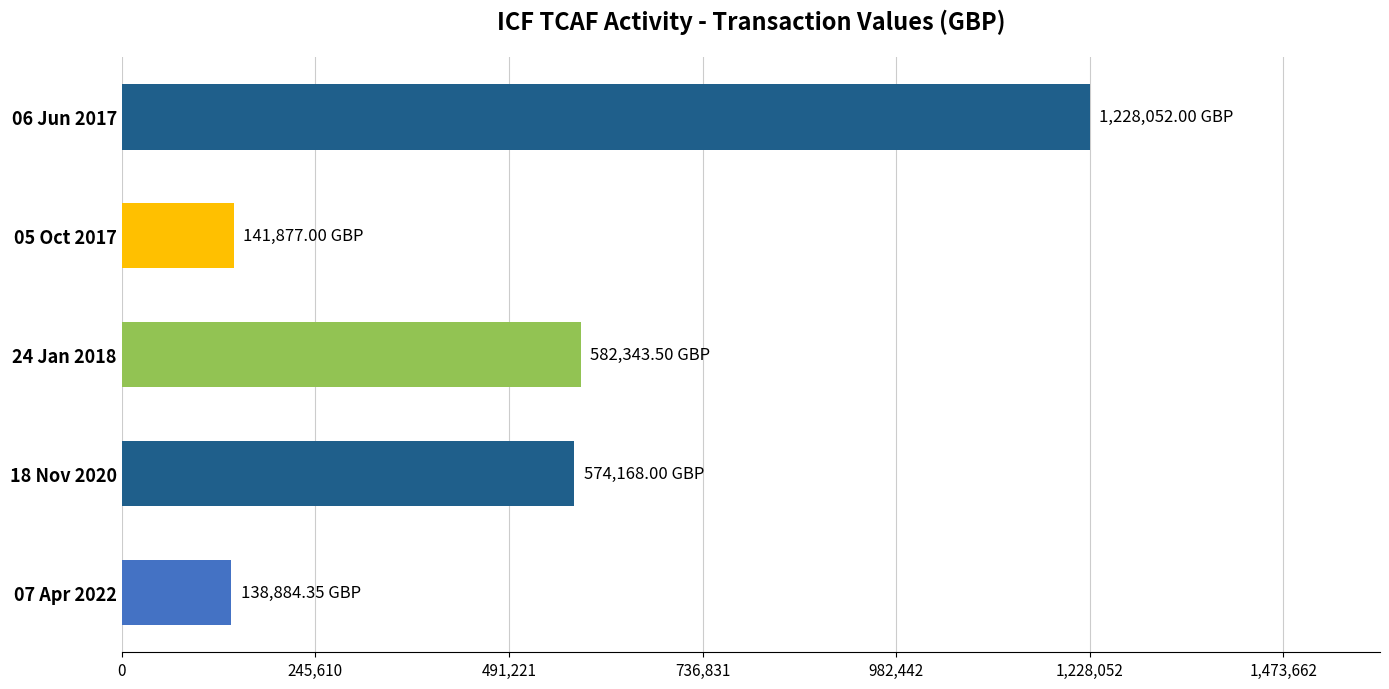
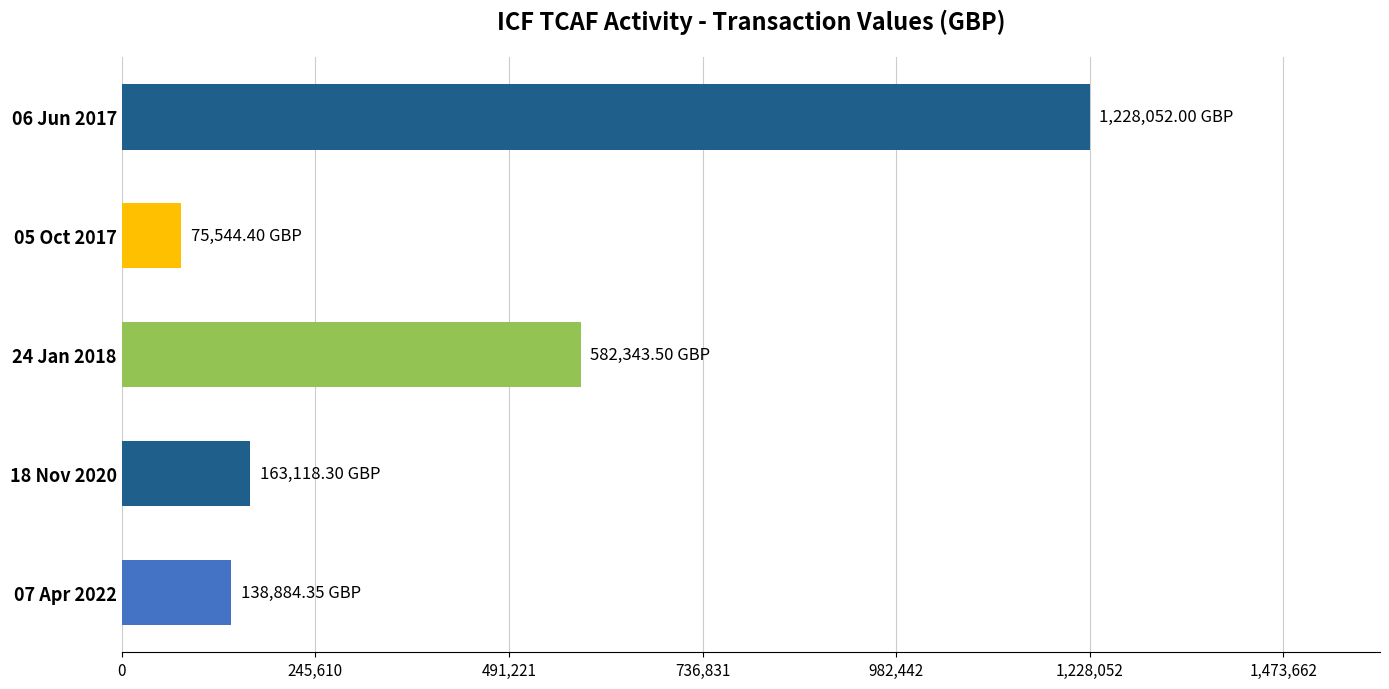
05 Oct 2017: 141,877.00 -> 75,544.40
18 Nov 2020: 574,168.00 -> 163,118.30
